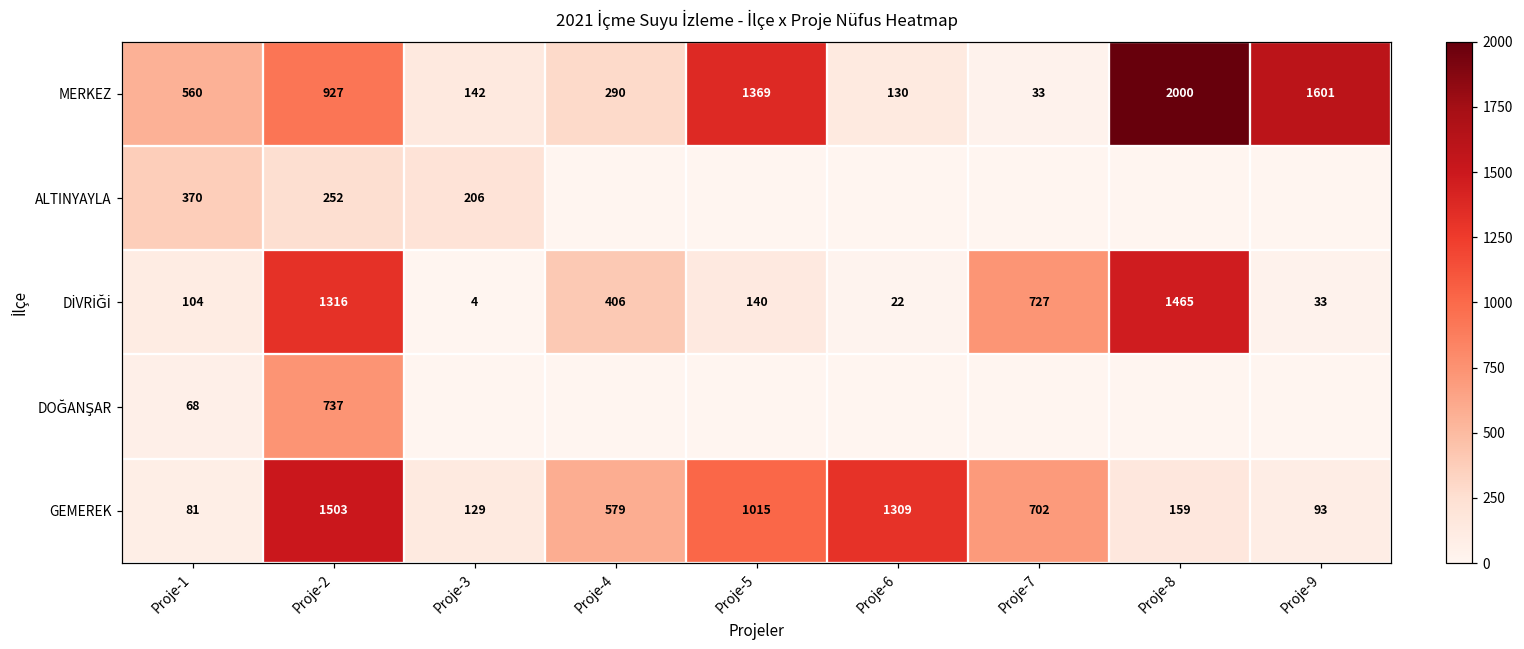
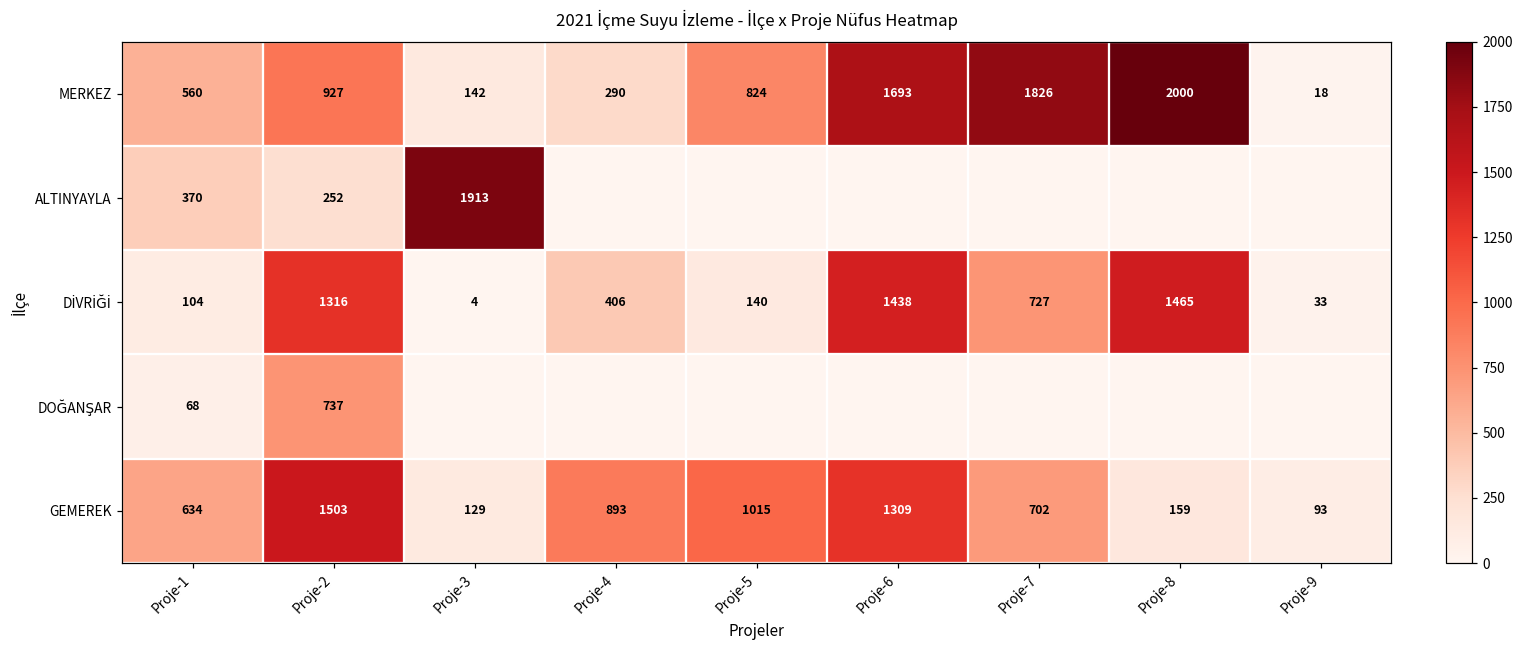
MERKEZ, Proje-5: 1369 -> 824
MERKEZ, Proje-6: 130 -> 1693
MERKEZ, Proje-7: 33 -> 1826
MERKEZ, Proje-9: 1601 -> 18
ALTINYAYLA, Proje-3: 206 -> 1913
DİVRİĞİ, Proje-6: 22 -> 1438
GEMEREK, Proje-1: 81 -> 634
GEMEREK, Proje-4: 579 -> 893
